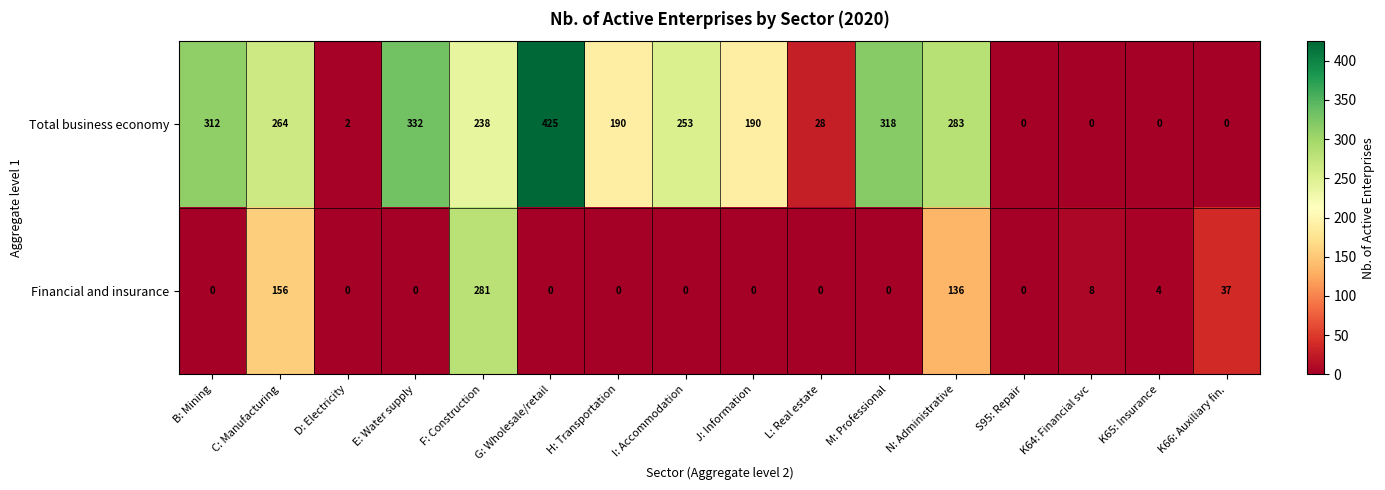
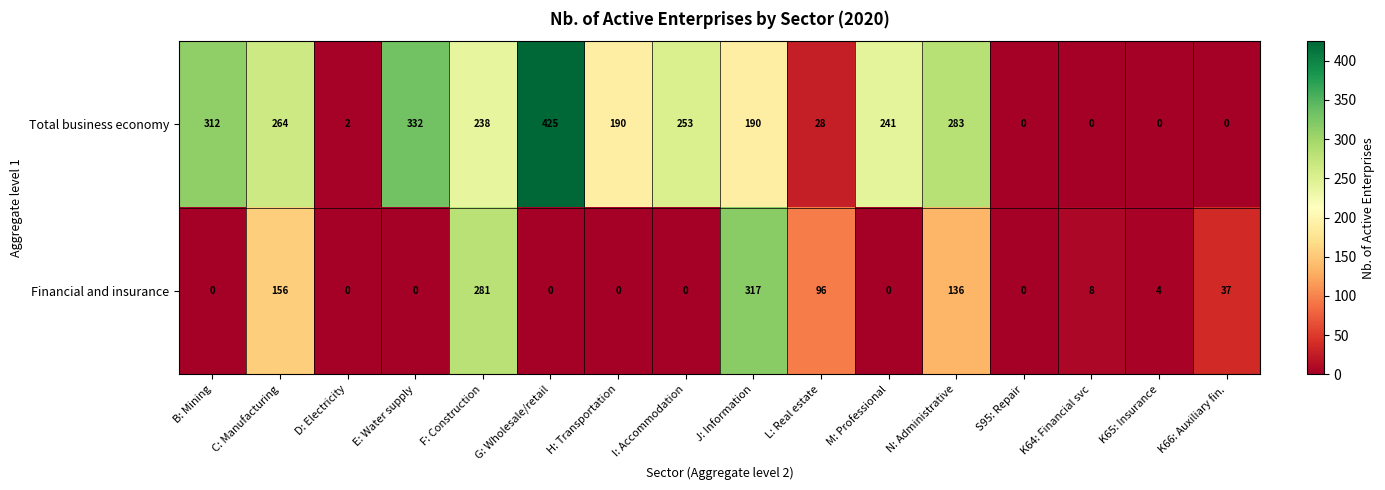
Total business economy, M: Professional: 318 -> 241
Financial and insurance, J: Information: 0 -> 317
Financial and insurance, L: Real estate: 0 -> 96
